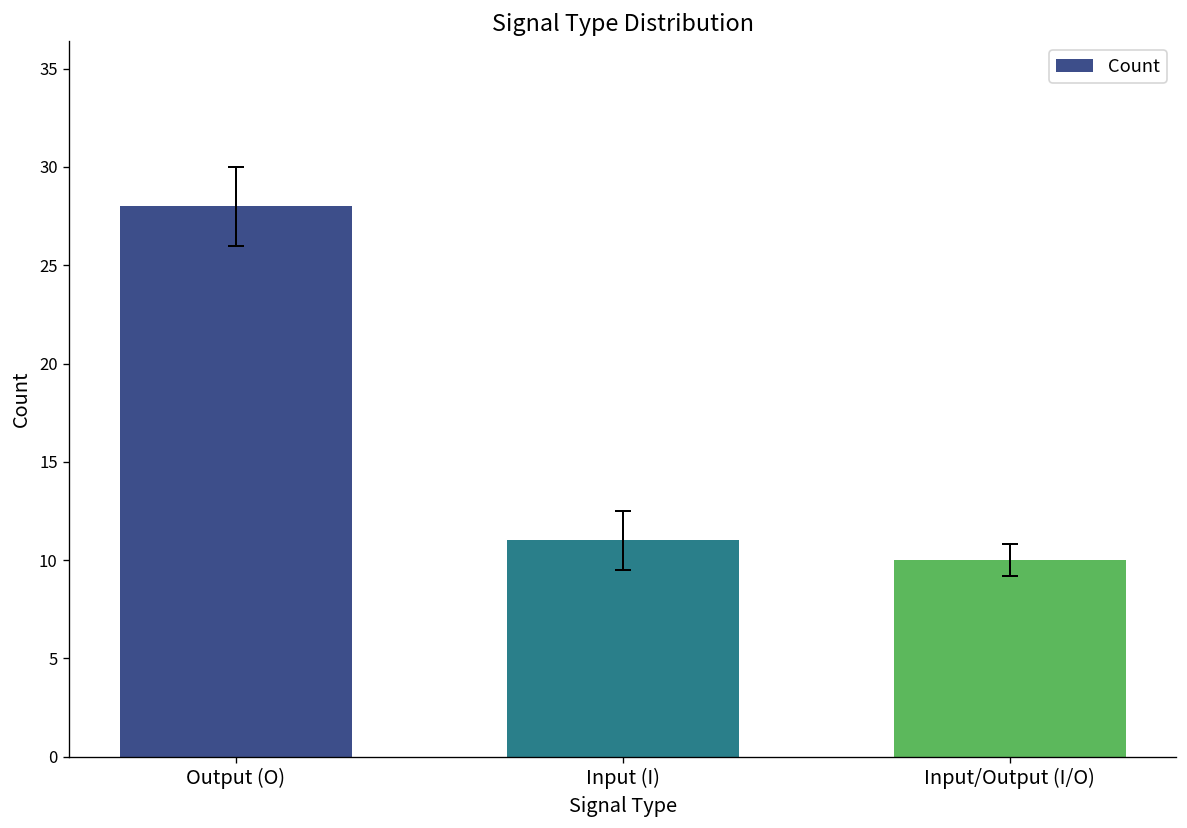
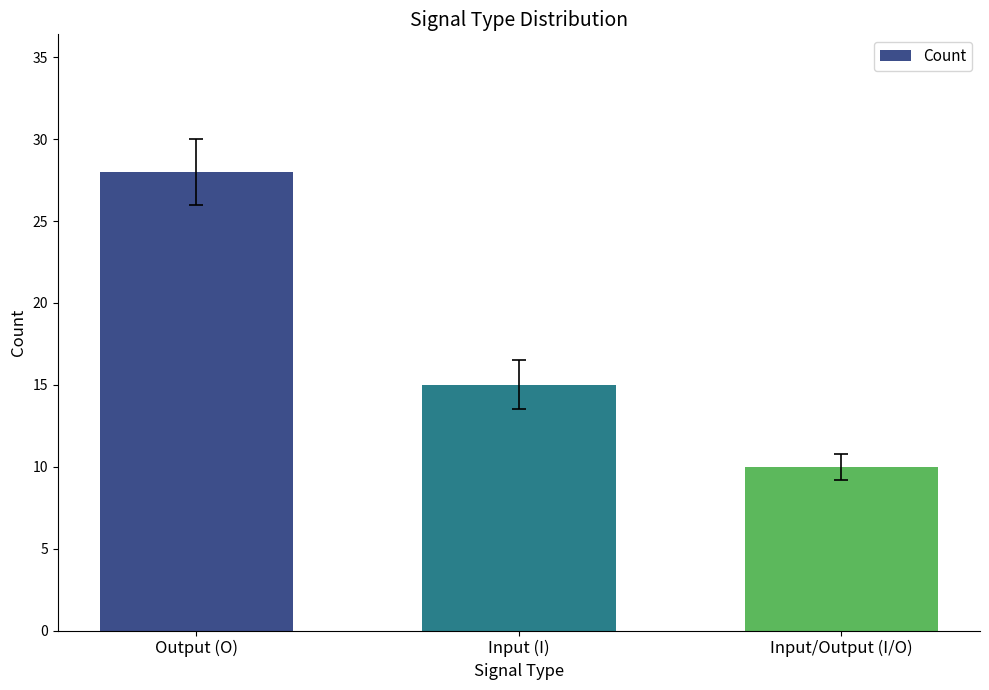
Count, Input (I): 11 -> 15
